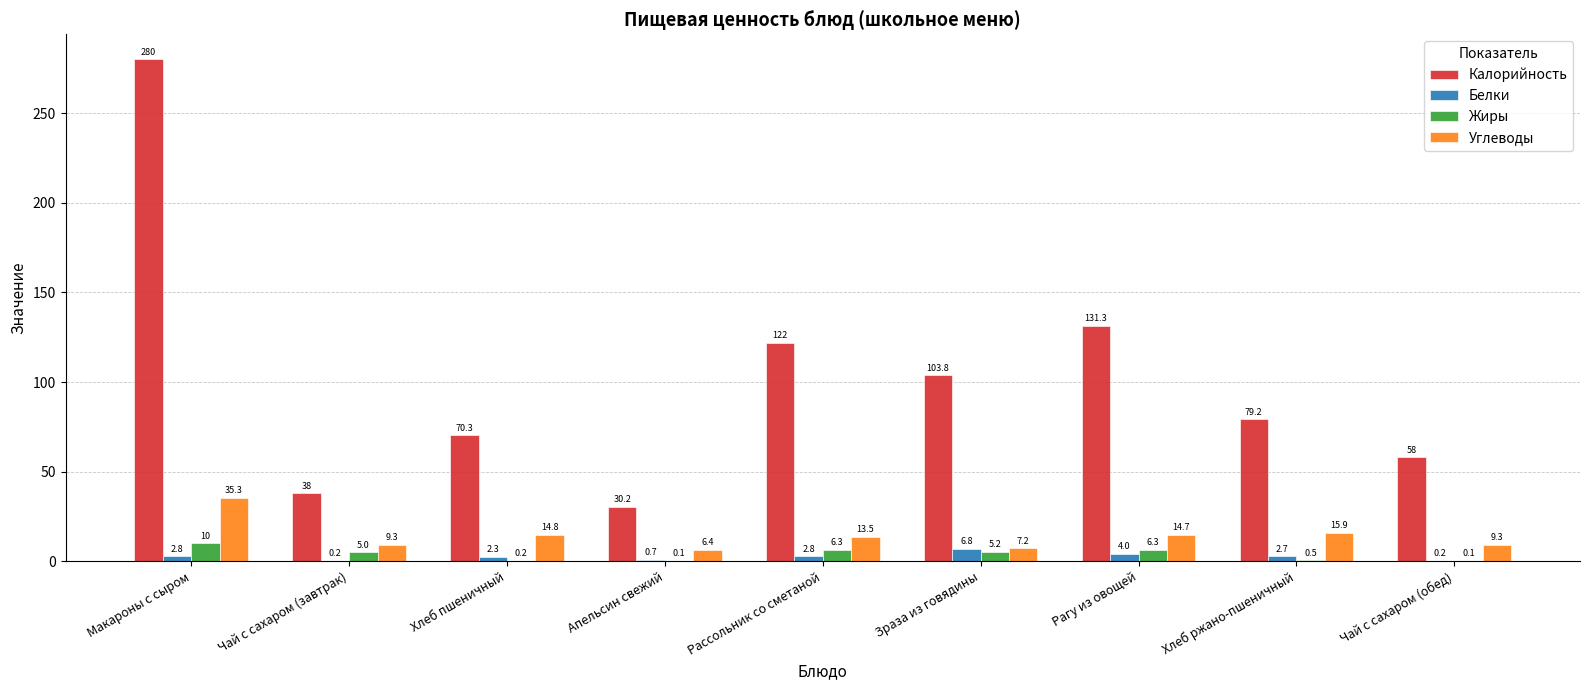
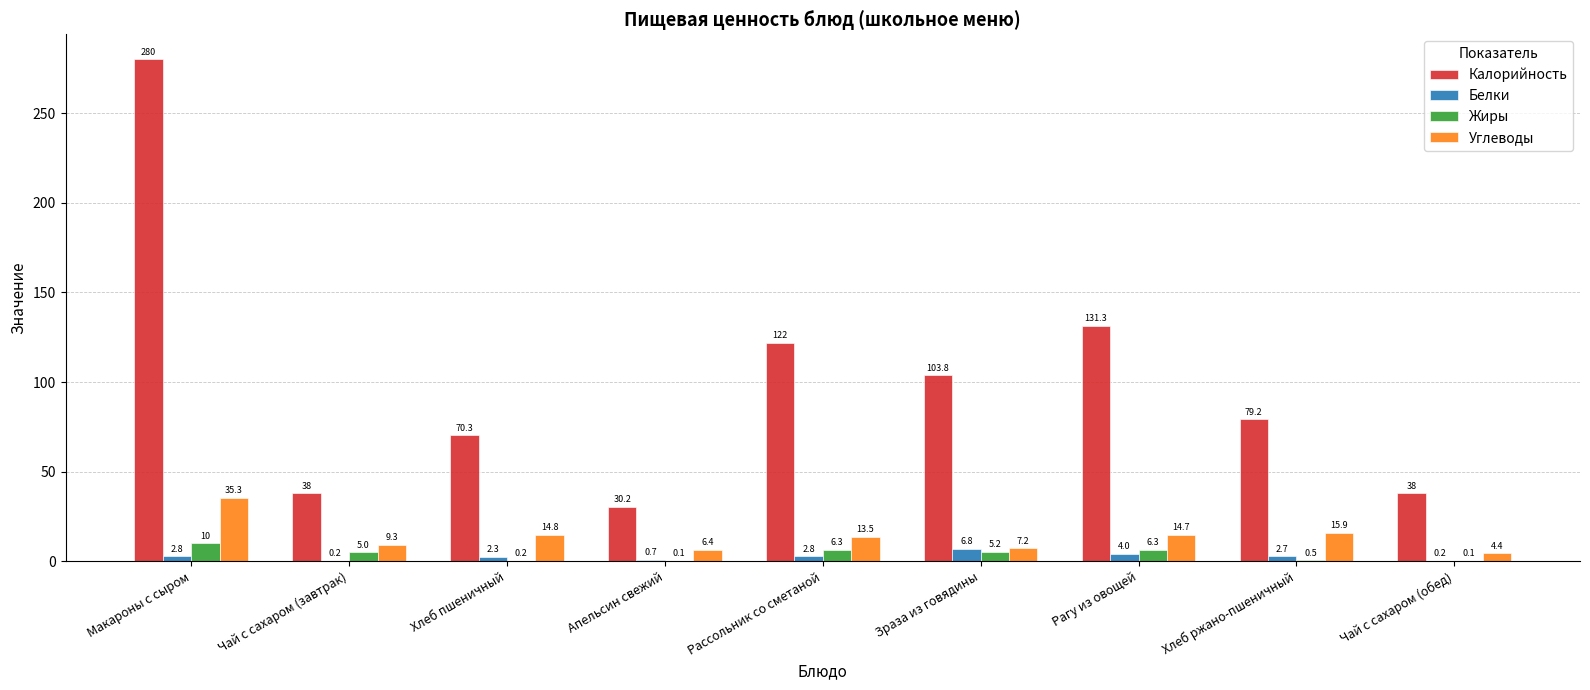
Калорийность, Чай с сахаром (обед): 58 -> 38
Углеводы, Чай с сахаром (обед): 9.3 -> 4.4
